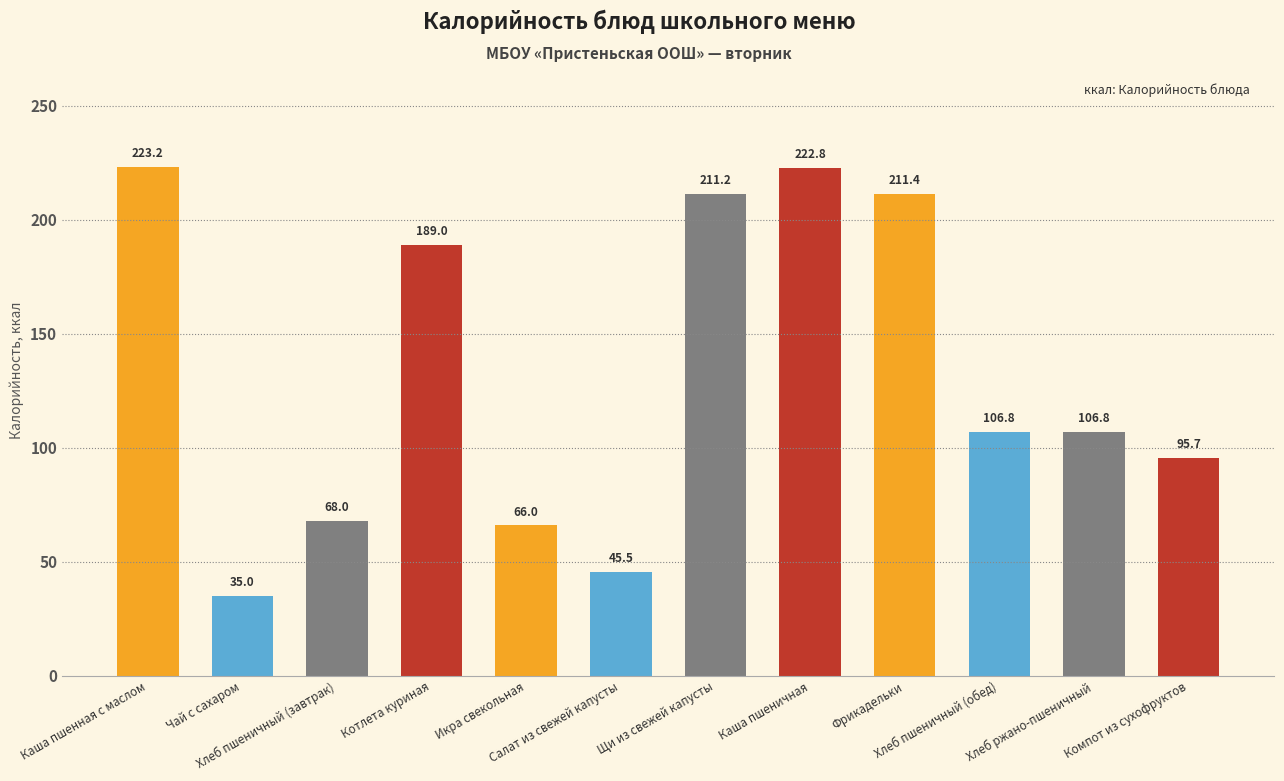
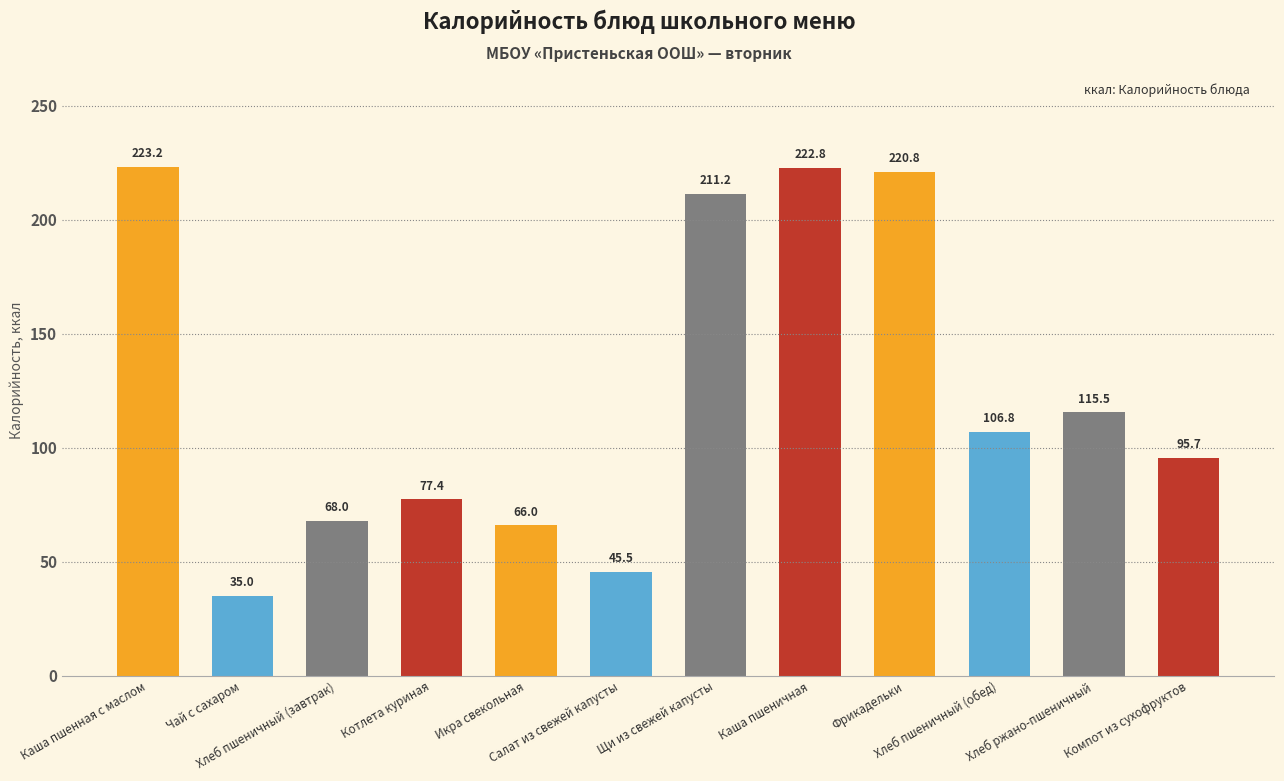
Котлета куриная: 189.0 -> 77.4
Фрикадельки: 211.4 -> 220.8
Хлеб ржано-пшеничный: 106.8 -> 115.5
